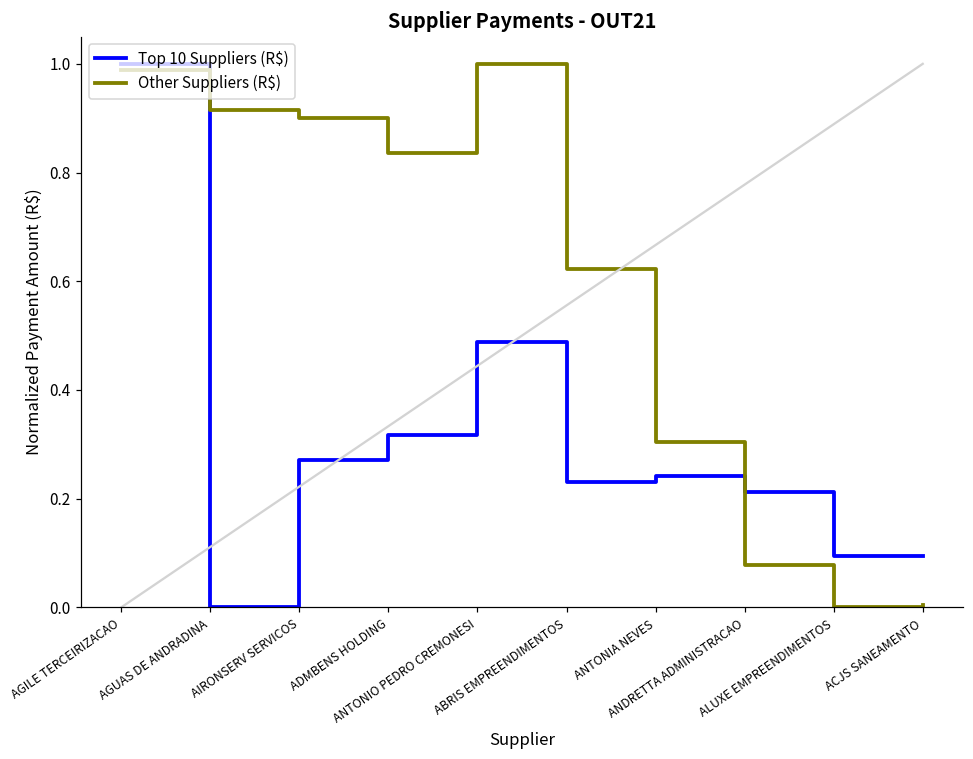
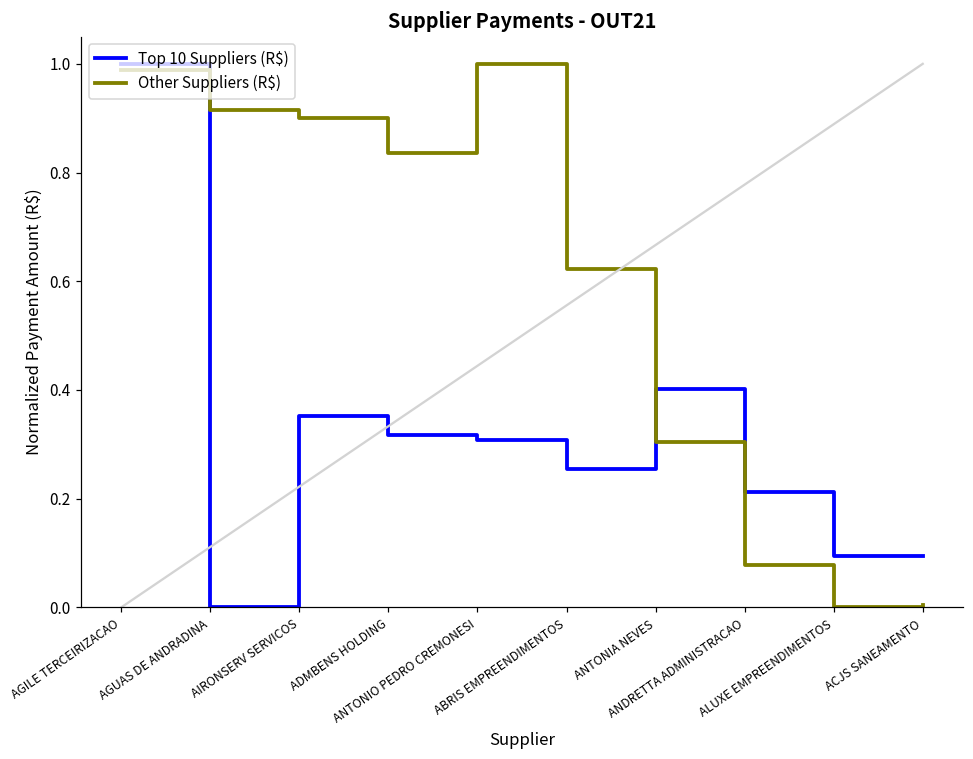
Top 10 Suppliers (R$), AIRONSERV SERVICOS: 0.27 -> 0.35
Top 10 Suppliers (R$), ANTONIO PEDRO CREMONESI: 0.49 -> 0.31
Top 10 Suppliers (R$), ABRIS EMPREENDIMENTOS: 0.23 -> 0.26
Top 10 Suppliers (R$), ANTONIA NEVES: 0.24 -> 0.40
